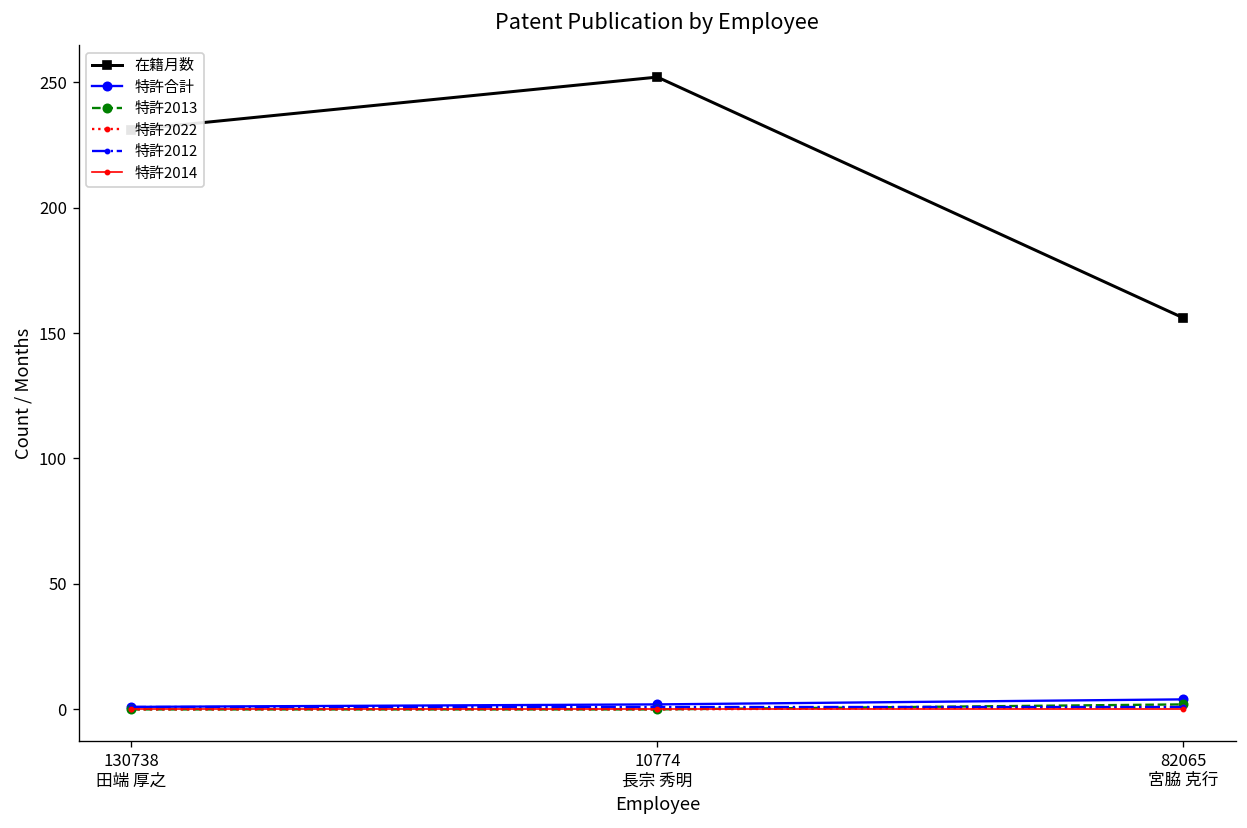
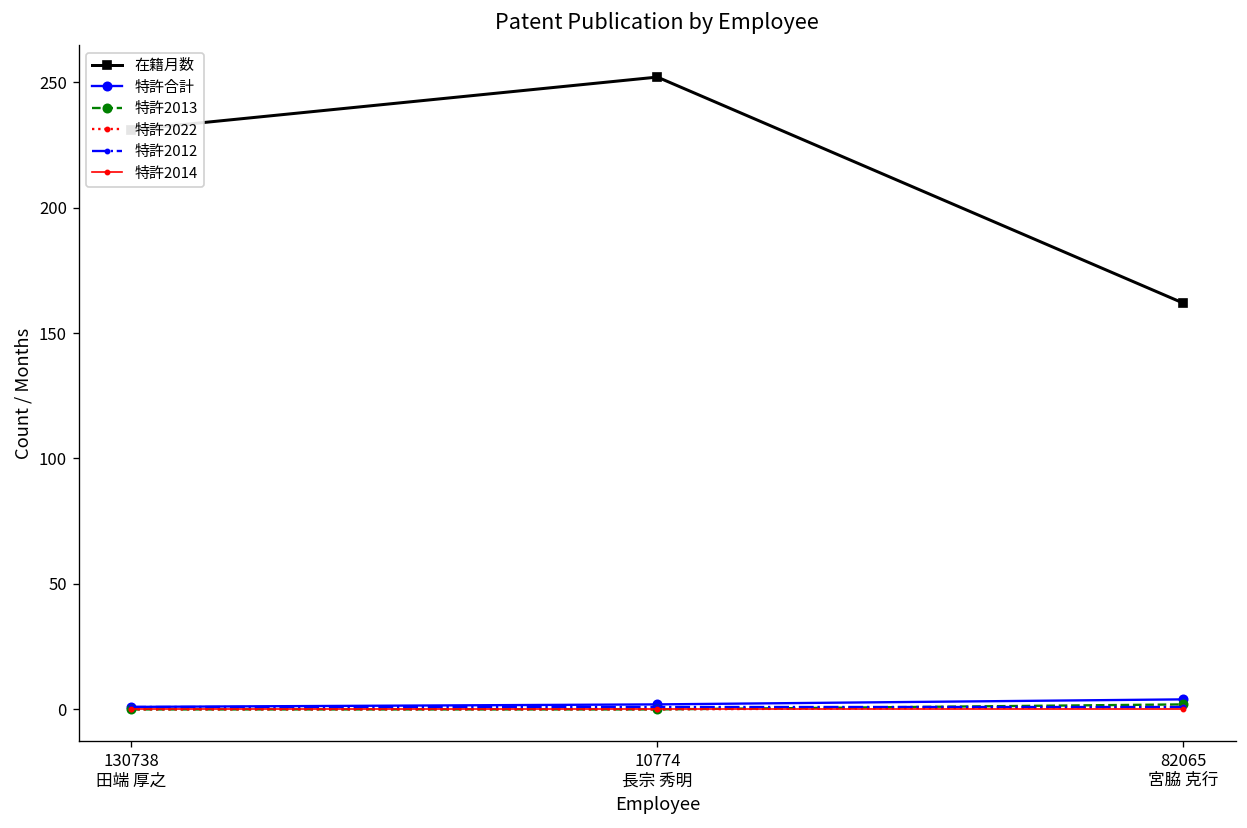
在籍月数, 82065 宮脇 克行: 156 -> 162
